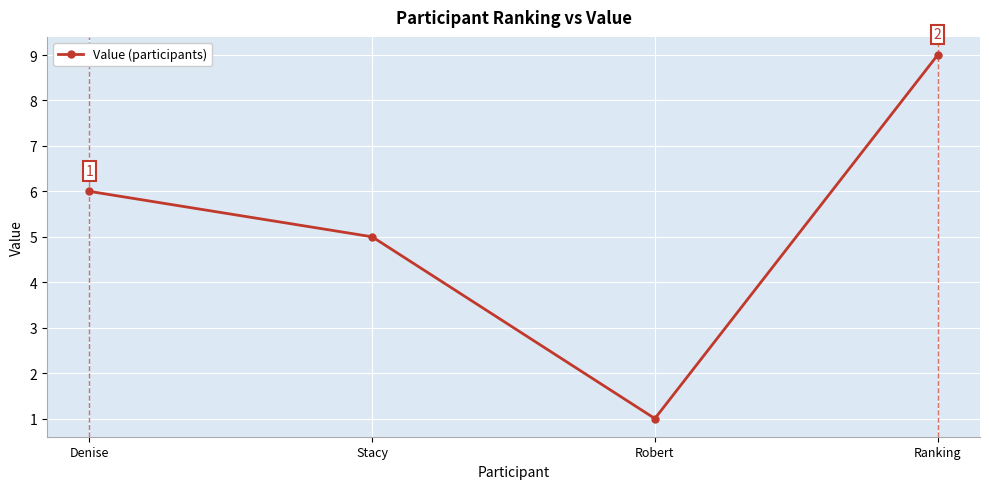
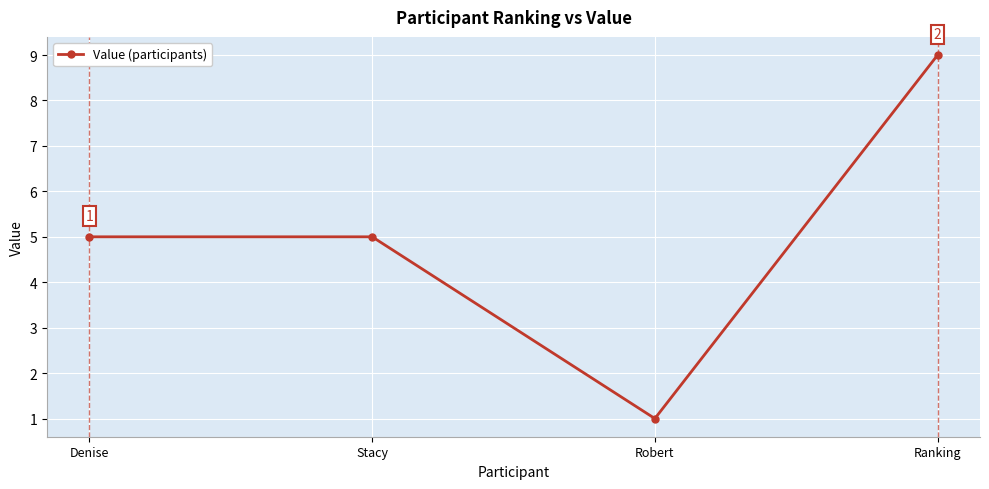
Denise: 6 -> 5
